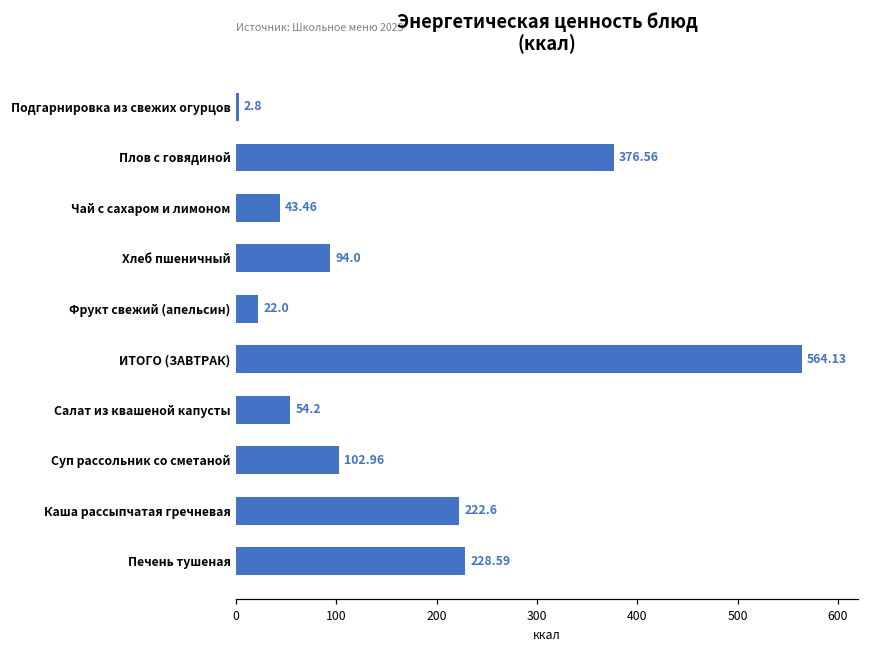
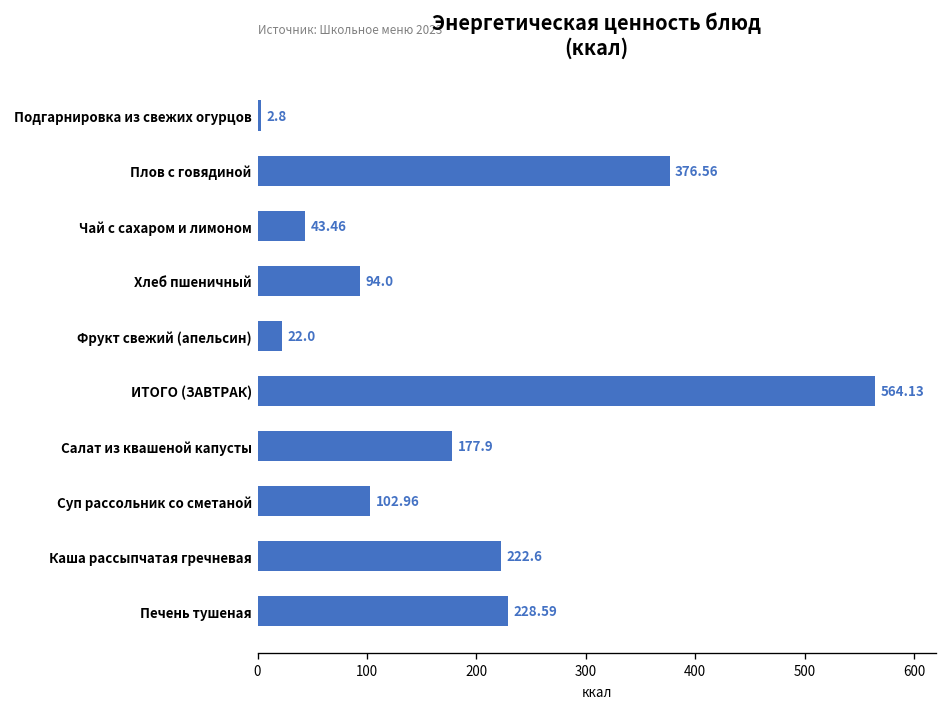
Салат из квашеной капусты: 54.2 -> 177.9
